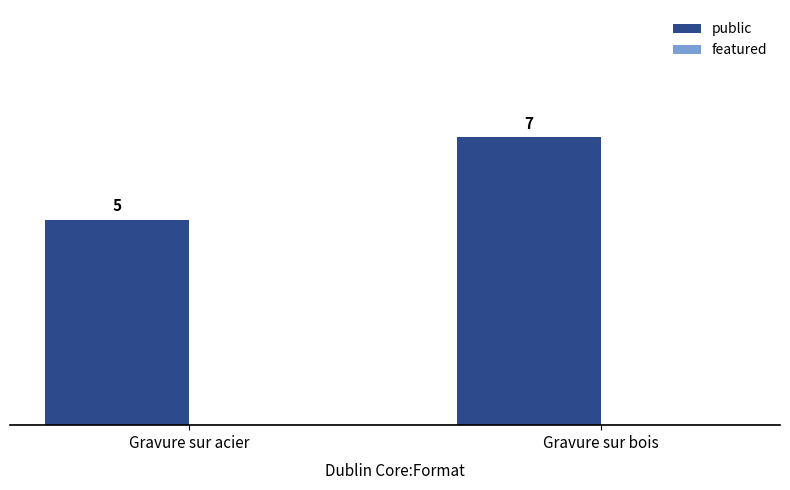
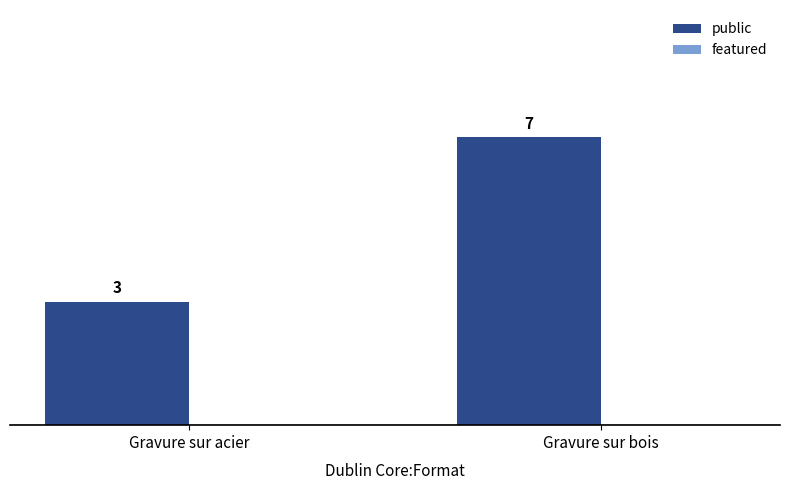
public, Gravure sur acier: 5 -> 3
